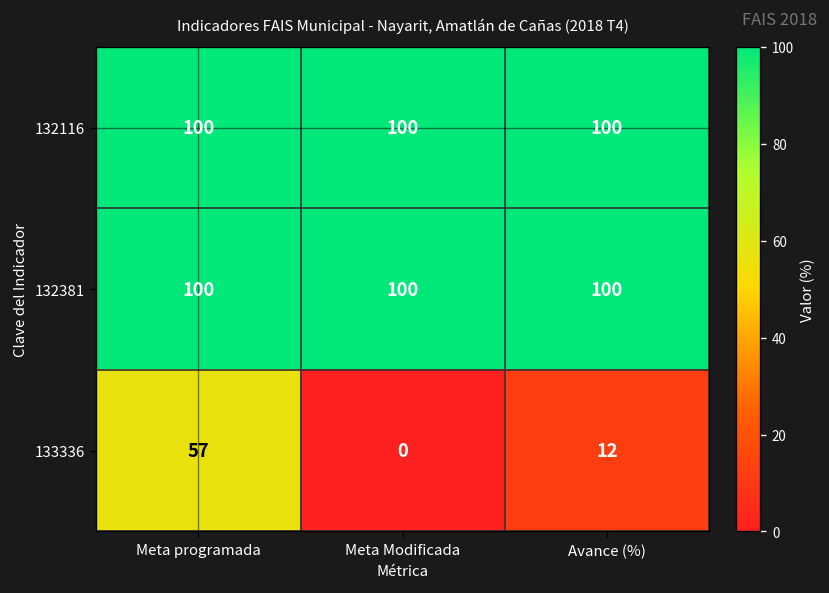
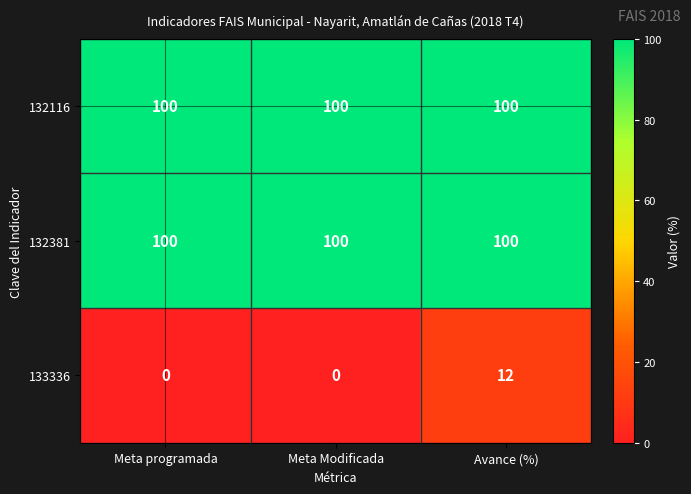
133336, Meta programada: 57 -> 0
